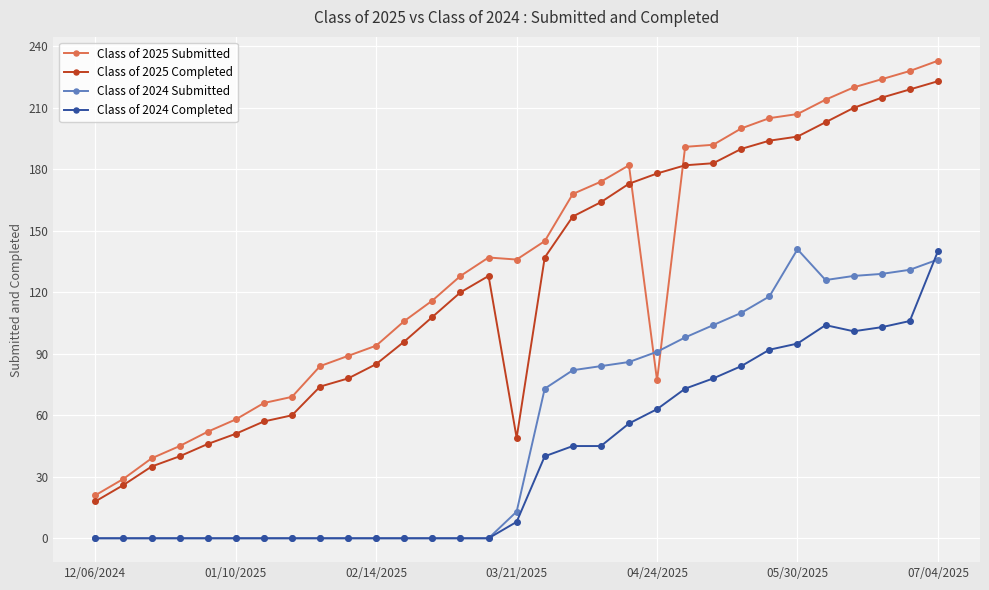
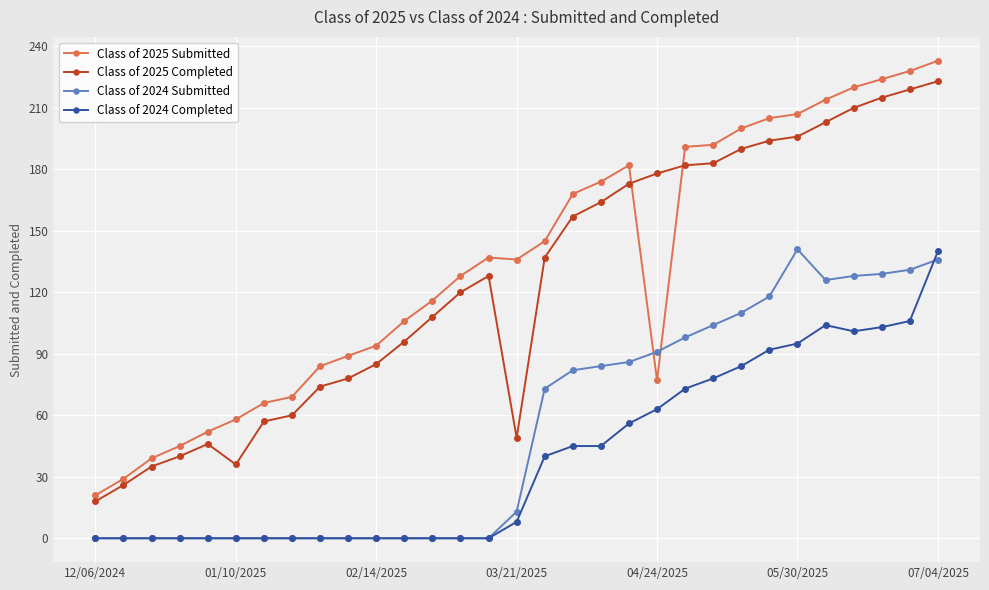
Class of 2025 Completed, 01/10/2025: 51 -> 36
